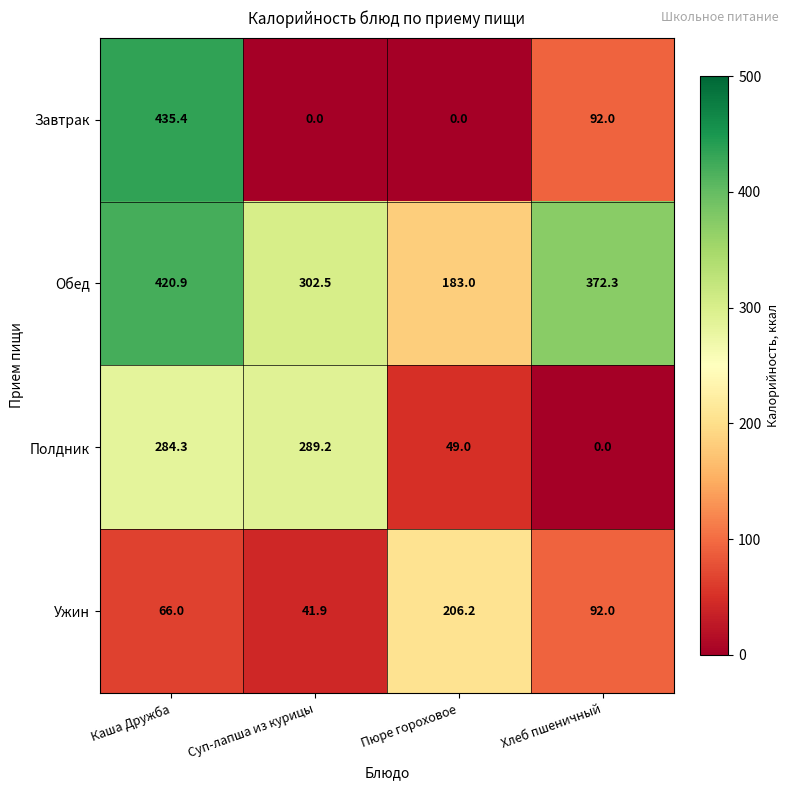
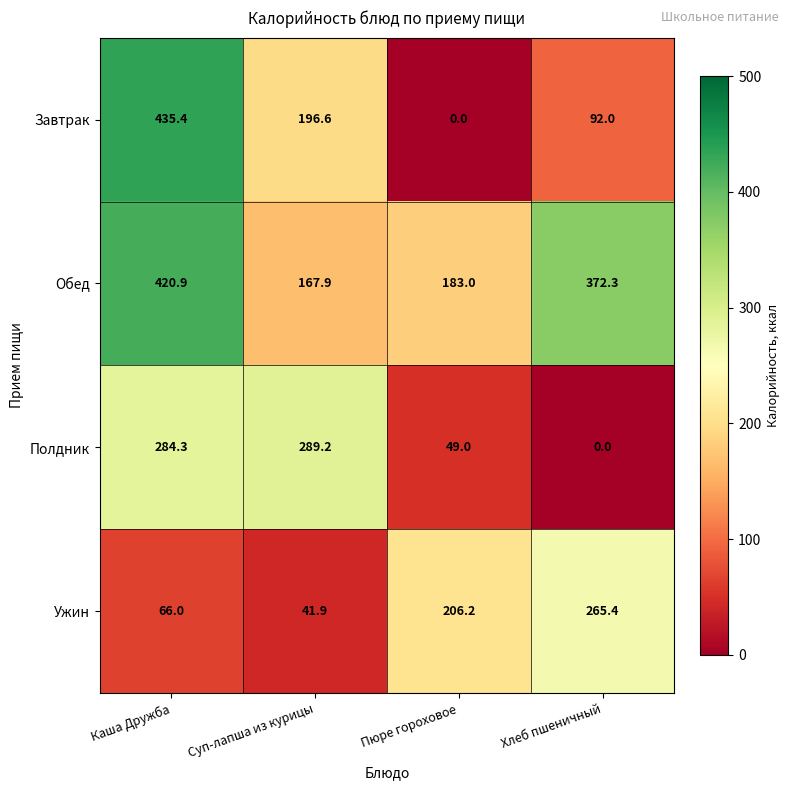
Завтрак, Суп-лапша из курицы: 0.0 -> 196.6
Обед, Суп-лапша из курицы: 302.5 -> 167.9
Ужин, Хлеб пшеничный: 92.0 -> 265.4
